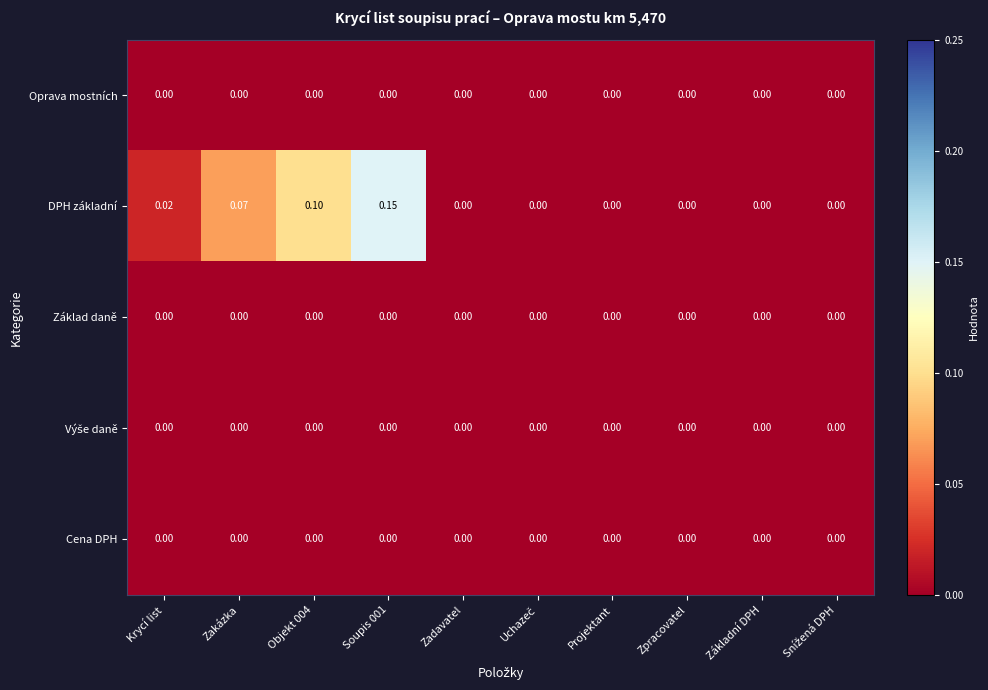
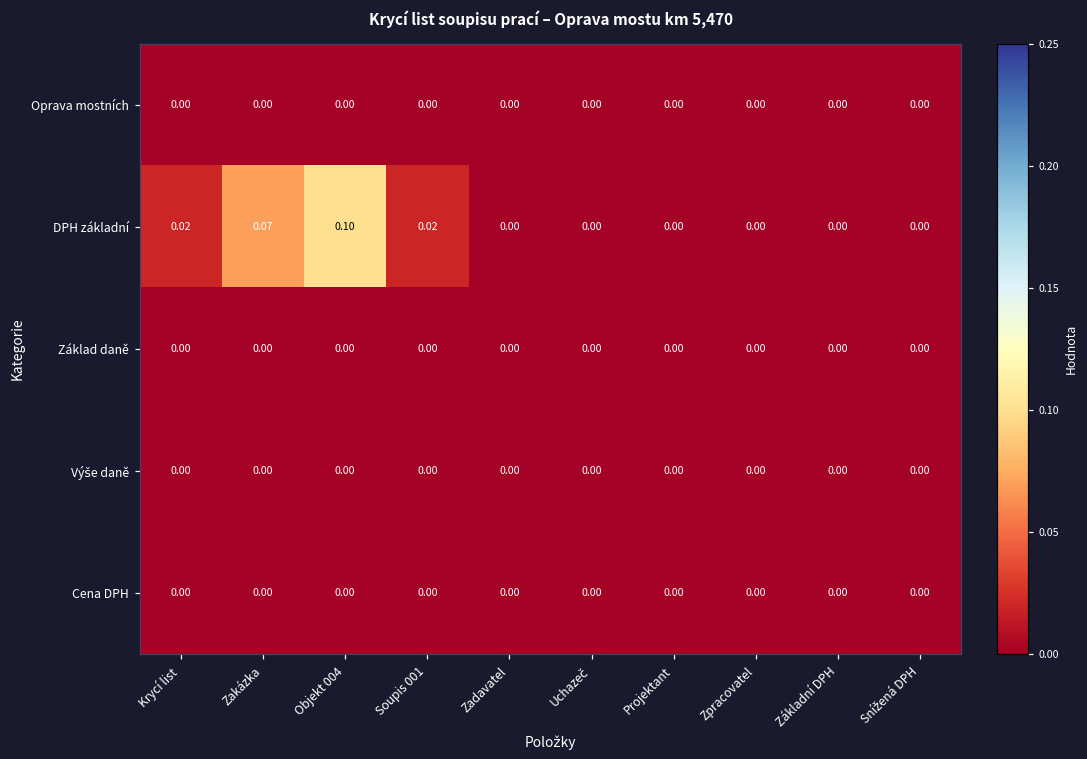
DPH základní, Soupis 001: 0.15 -> 0.02
